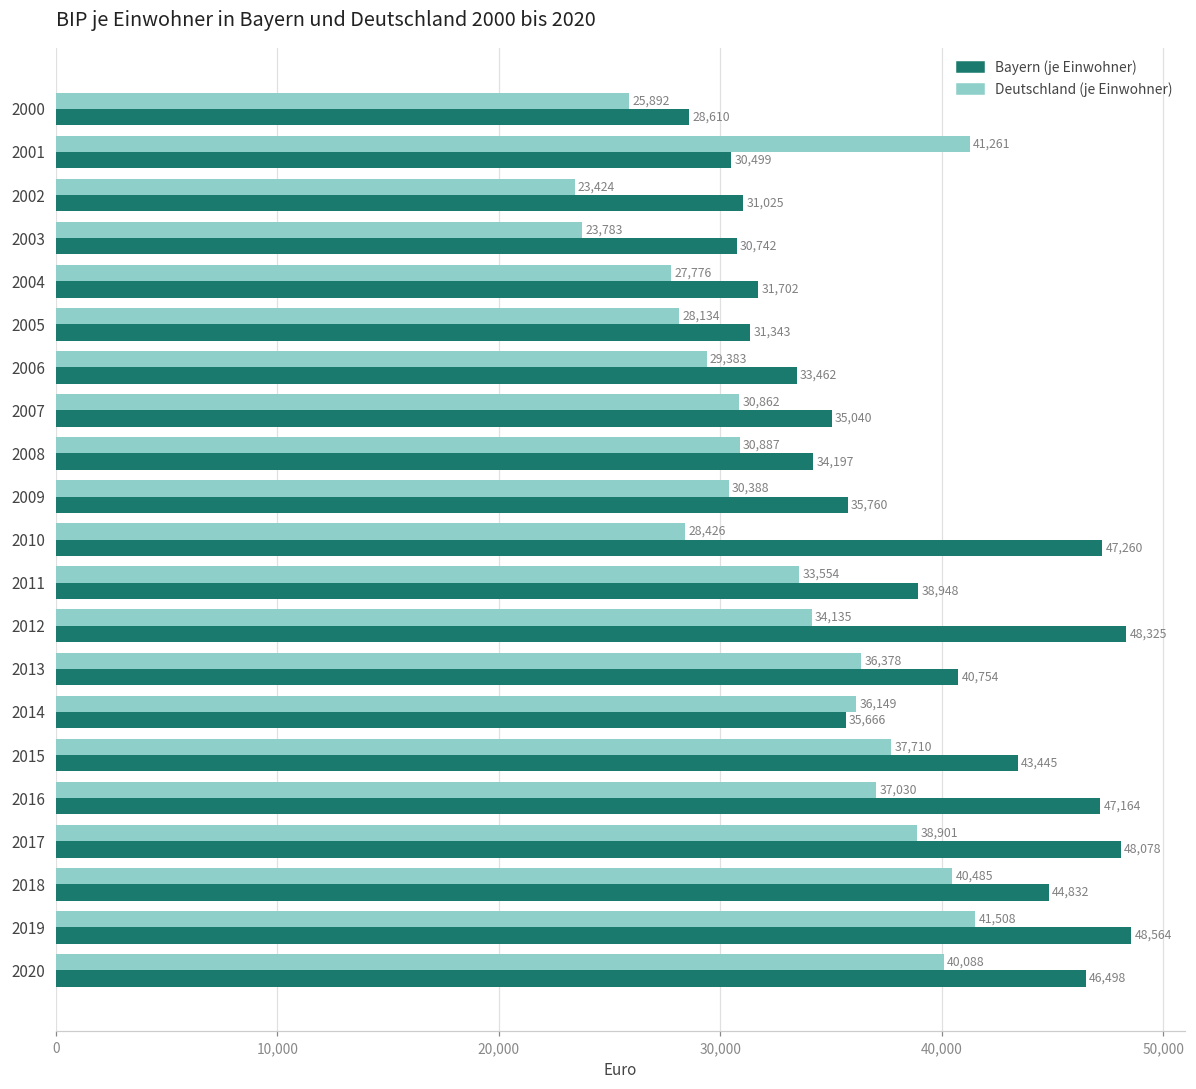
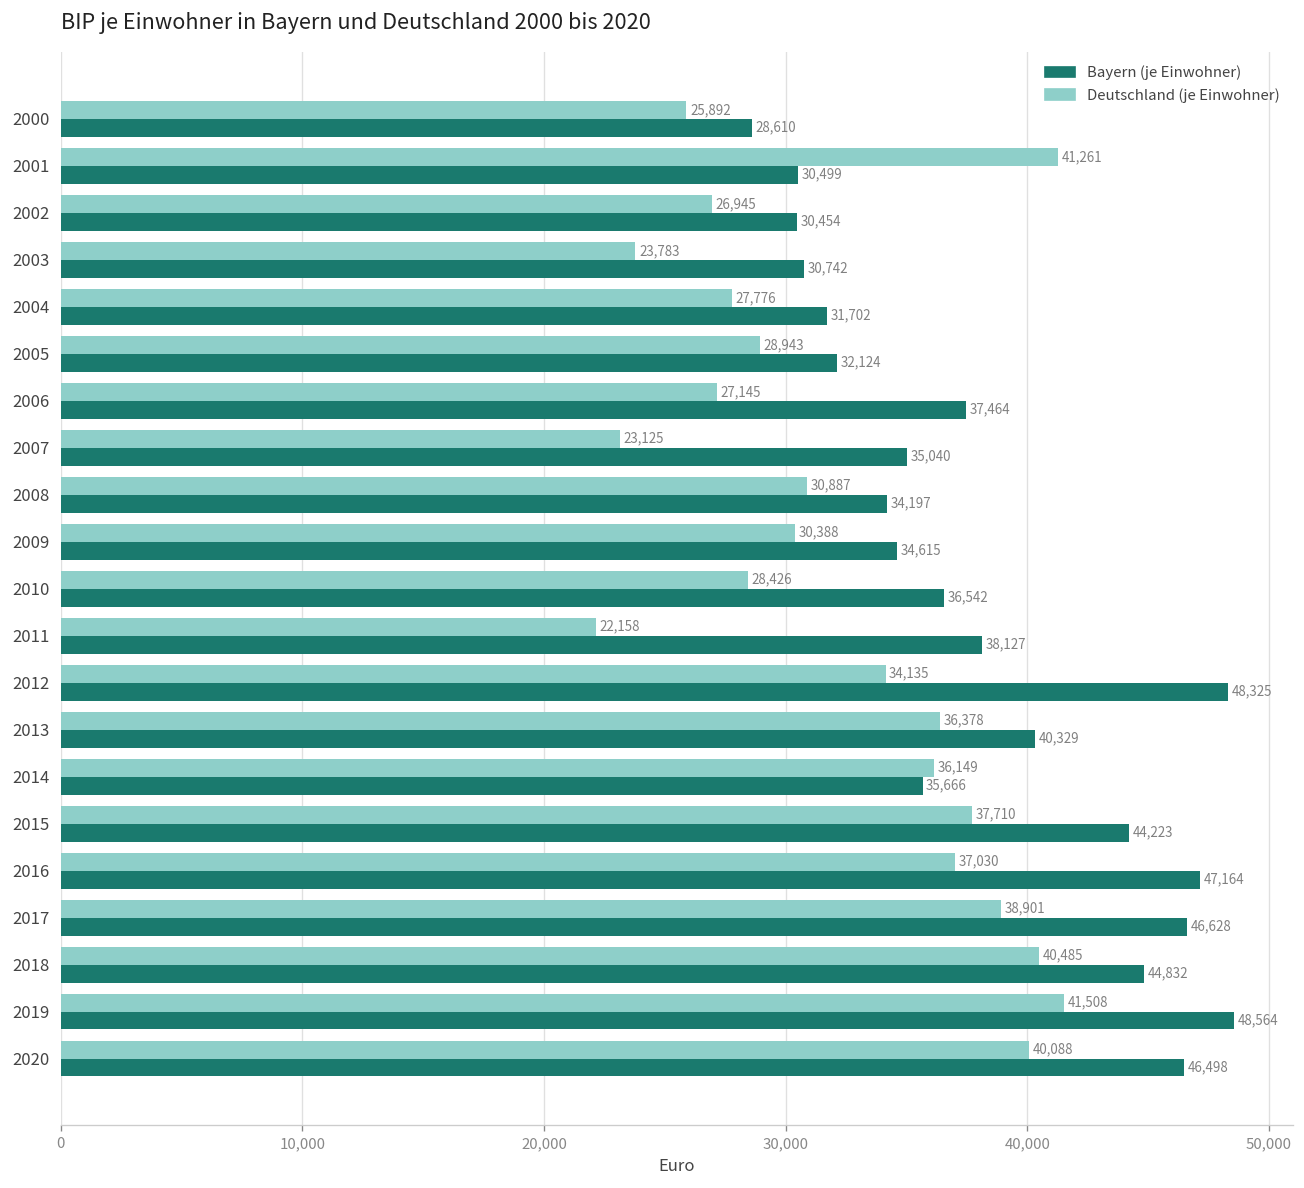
Deutschland (je Einwohner), 2002: 23,424 -> 26,945
Bayern (je Einwohner), 2002: 31,025 -> 30,454
Deutschland (je Einwohner), 2005: 28,134 -> 28,943
Bayern (je Einwohner), 2005: 31,343 -> 32,124
Deutschland (je Einwohner), 2006: 29,383 -> 27,145
Bayern (je Einwohner), 2006: 33,462 -> 37,464
Deutschland (je Einwohner), 2007: 30,862 -> 23,125
Bayern (je Einwohner), 2009: 35,760 -> 34,615
Bayern (je Einwohner), 2010: 47,260 -> 36,542
Deutschland (je Einwohner), 2011: 33,554 -> 22,158
Bayern (je Einwohner), 2011: 38,948 -> 38,127
Bayern (je Einwohner), 2013: 40,754 -> 40,329
Bayern (je Einwohner), 2015: 43,445 -> 44,223
Bayern (je Einwohner), 2017: 48,078 -> 46,628
